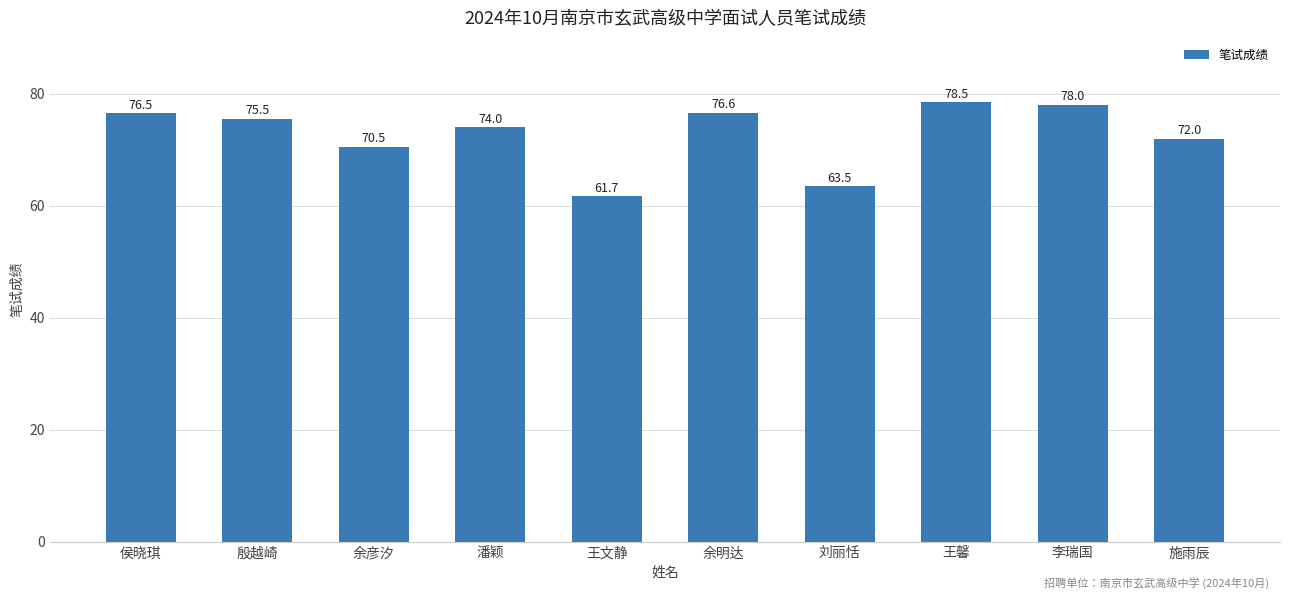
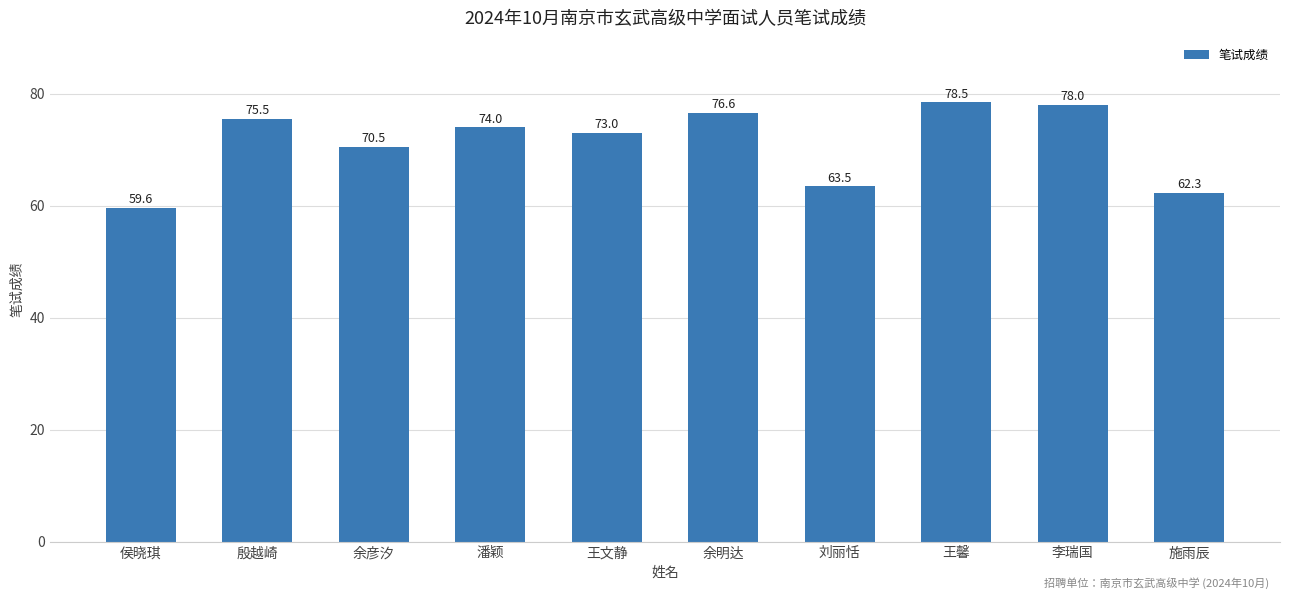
侯晓琪: 76.5 -> 59.6
王文静: 61.7 -> 73.0
施雨辰: 72.0 -> 62.3
